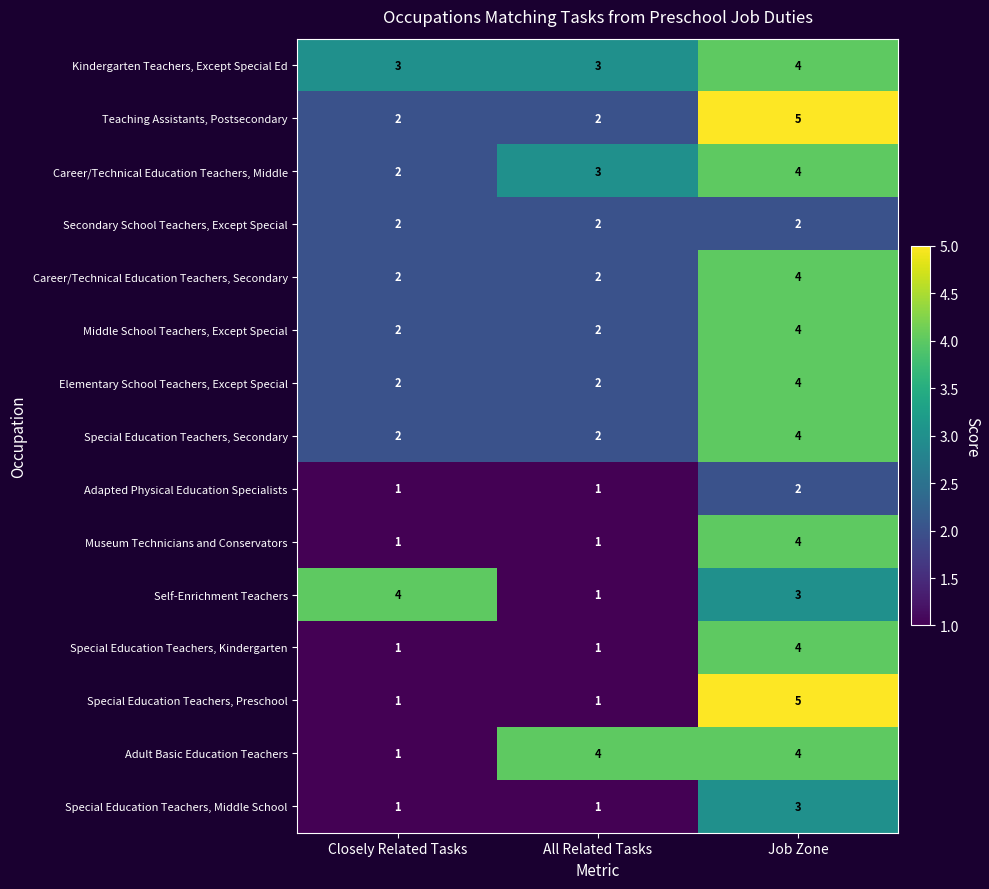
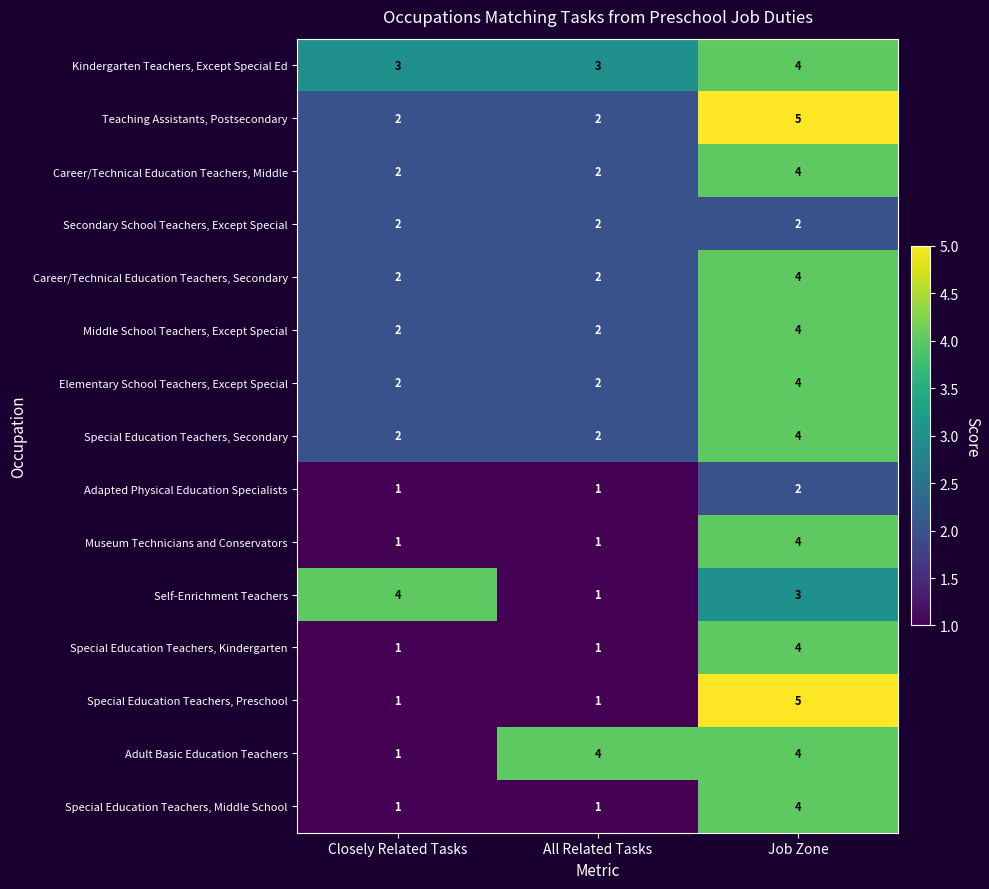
Career/Technical Education Teachers, Middle, All Related Tasks: 3 -> 2
Special Education Teachers, Middle School, Job Zone: 3 -> 4
